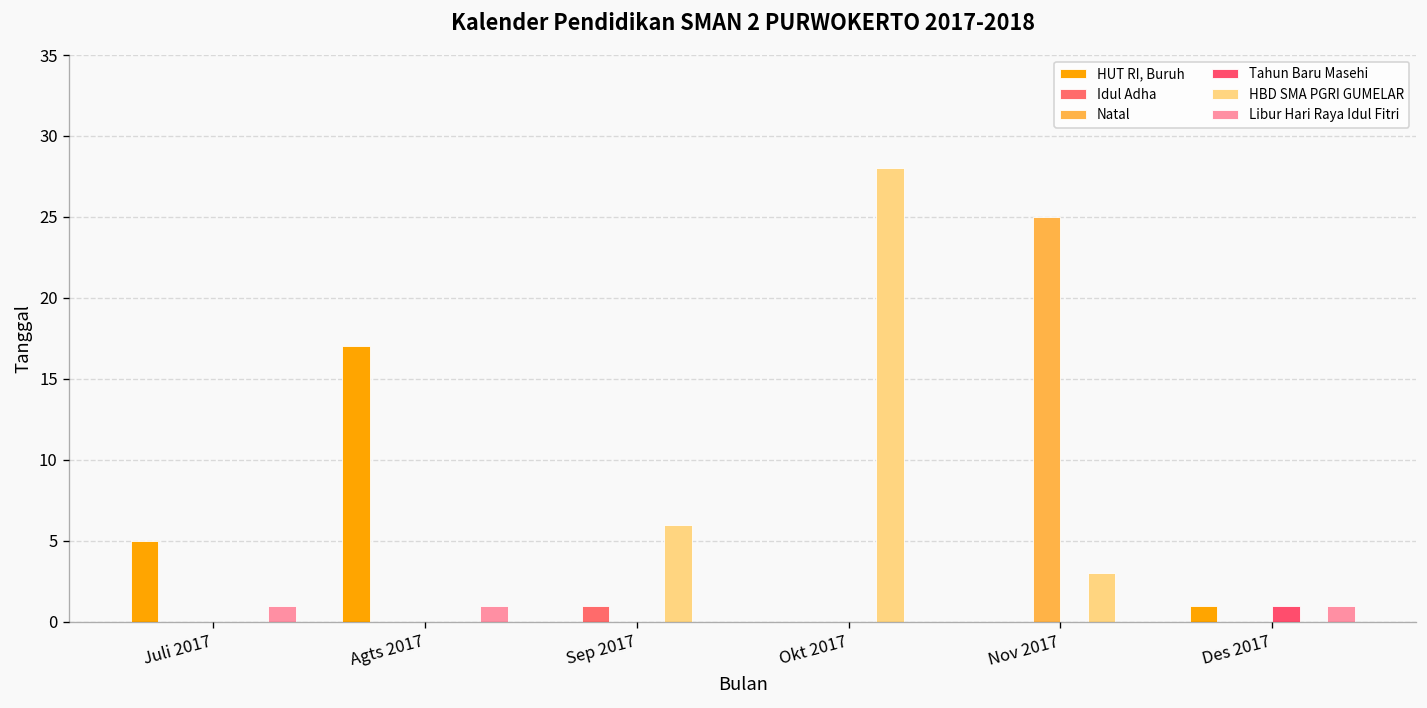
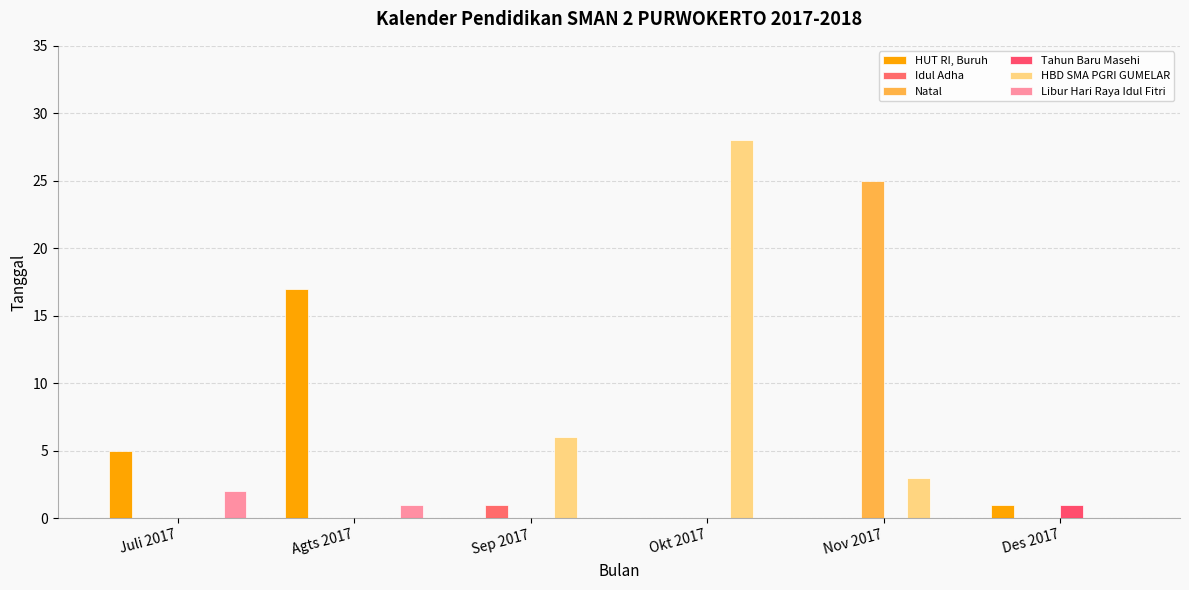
Libur Hari Raya Idul Fitri, Juli 2017: 1 -> 2
Libur Hari Raya Idul Fitri, Des 2017: 1 -> 0
